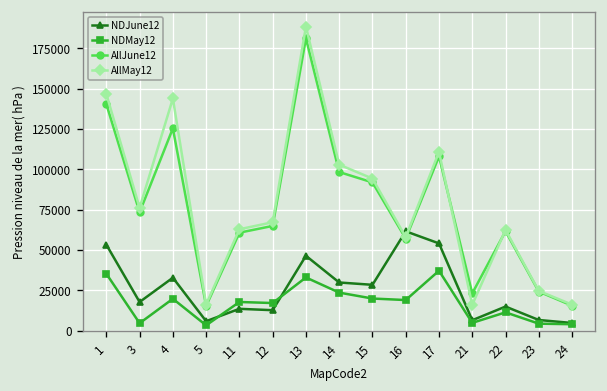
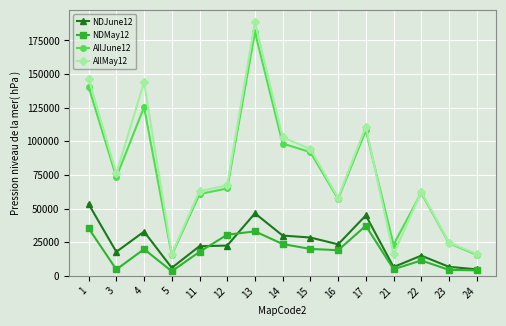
NDJune12, 11: 14000 -> 22000
NDJune12, 12: 13000 -> 23000
NDMay12, 12: 17000 -> 31000
NDJune12, 16: 62000 -> 23000
NDJune12, 17: 54000 -> 45000
